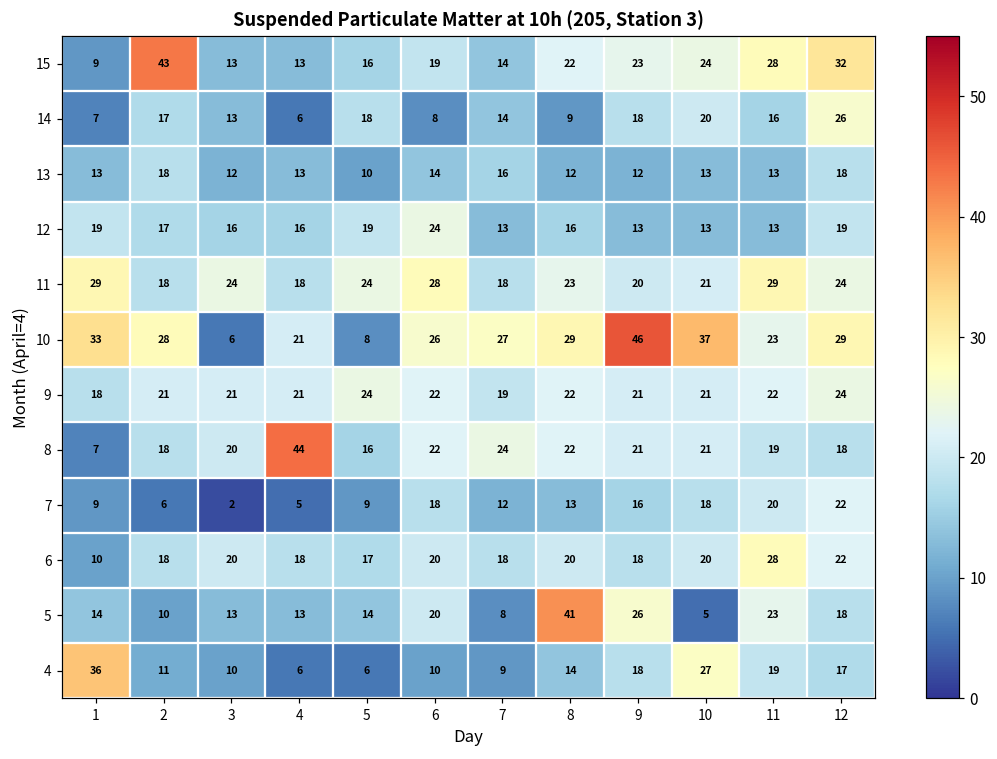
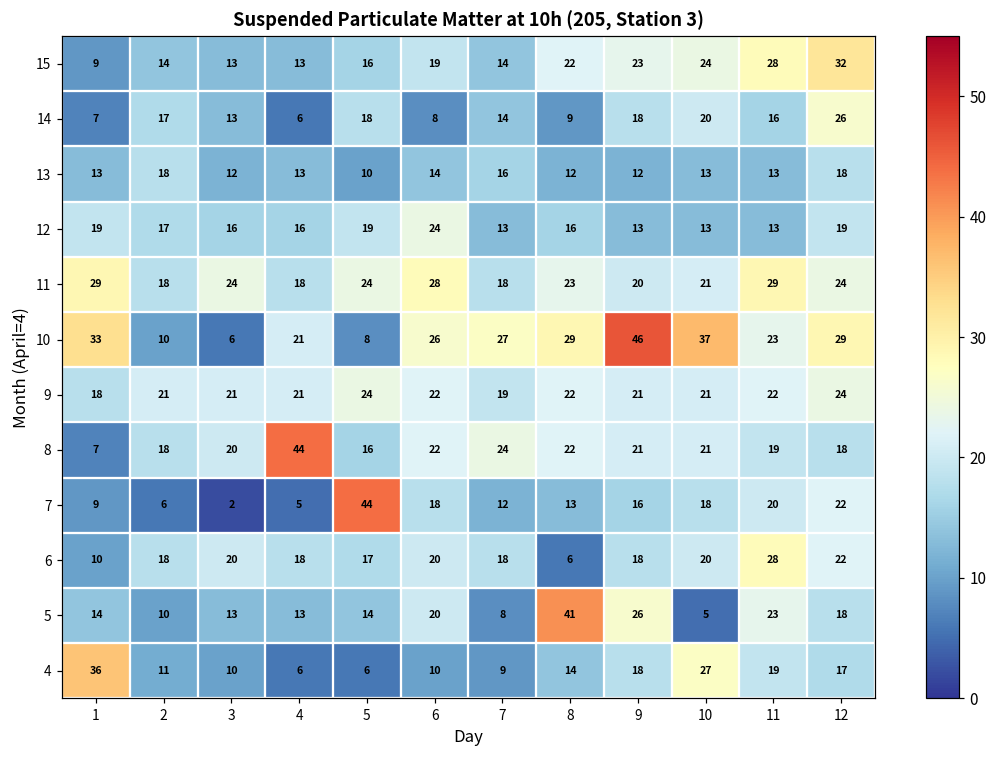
15, 2: 43 -> 14
10, 2: 28 -> 10
7, 5: 9 -> 44
6, 8: 20 -> 6
